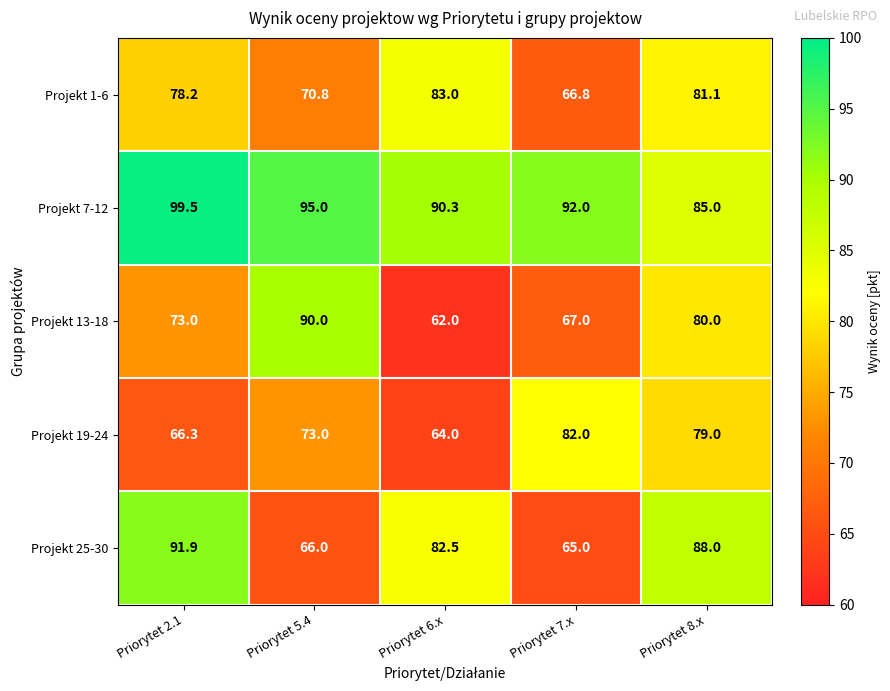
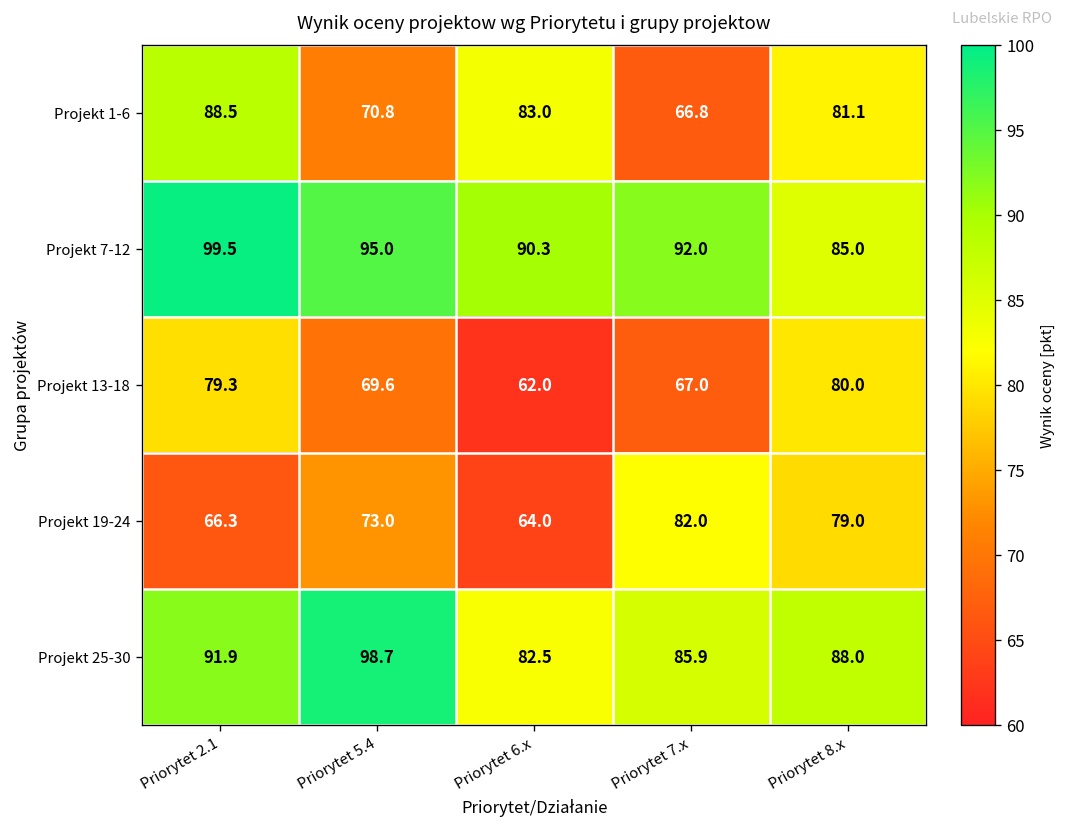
Projekt 1-6, Priorytet 2.1: 78.2 -> 88.5
Projekt 13-18, Priorytet 2.1: 73.0 -> 79.3
Projekt 13-18, Priorytet 5.4: 90.0 -> 69.6
Projekt 25-30, Priorytet 5.4: 66.0 -> 98.7
Projekt 25-30, Priorytet 7.x: 65.0 -> 85.9
